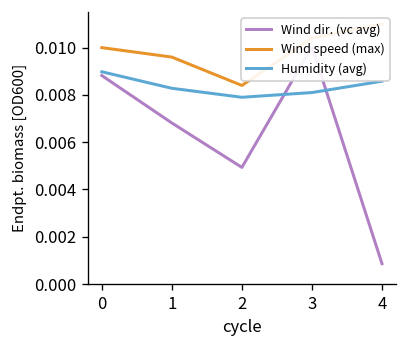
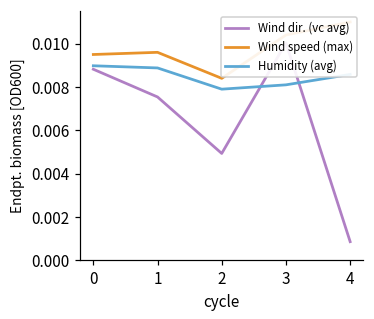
Wind speed (max), 0: 0.0100 -> 0.0095
Wind dir. (vc avg), 1: 0.0068 -> 0.0075
Humidity (avg), 1: 0.0083 -> 0.0089
